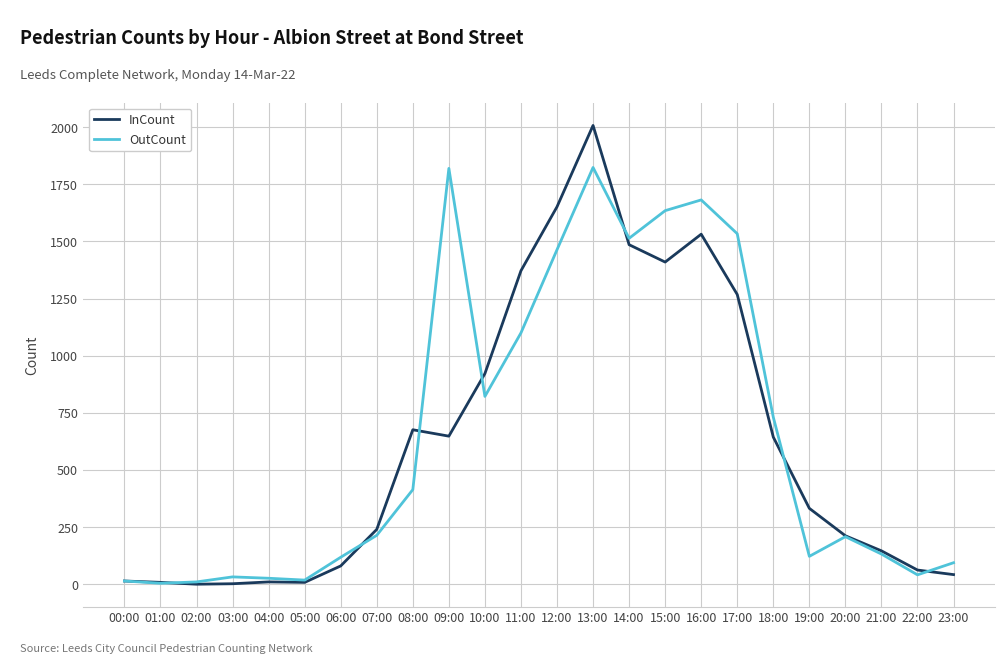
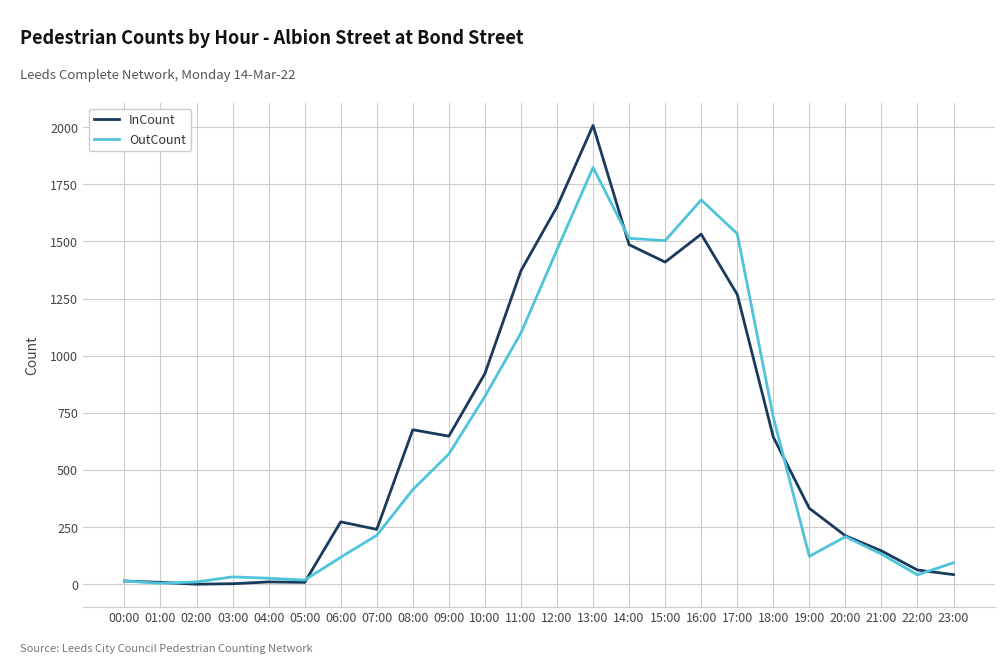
InCount, 06:00: 80 -> 270
OutCount, 09:00: 1820 -> 570
OutCount, 15:00: 1640 -> 1500
